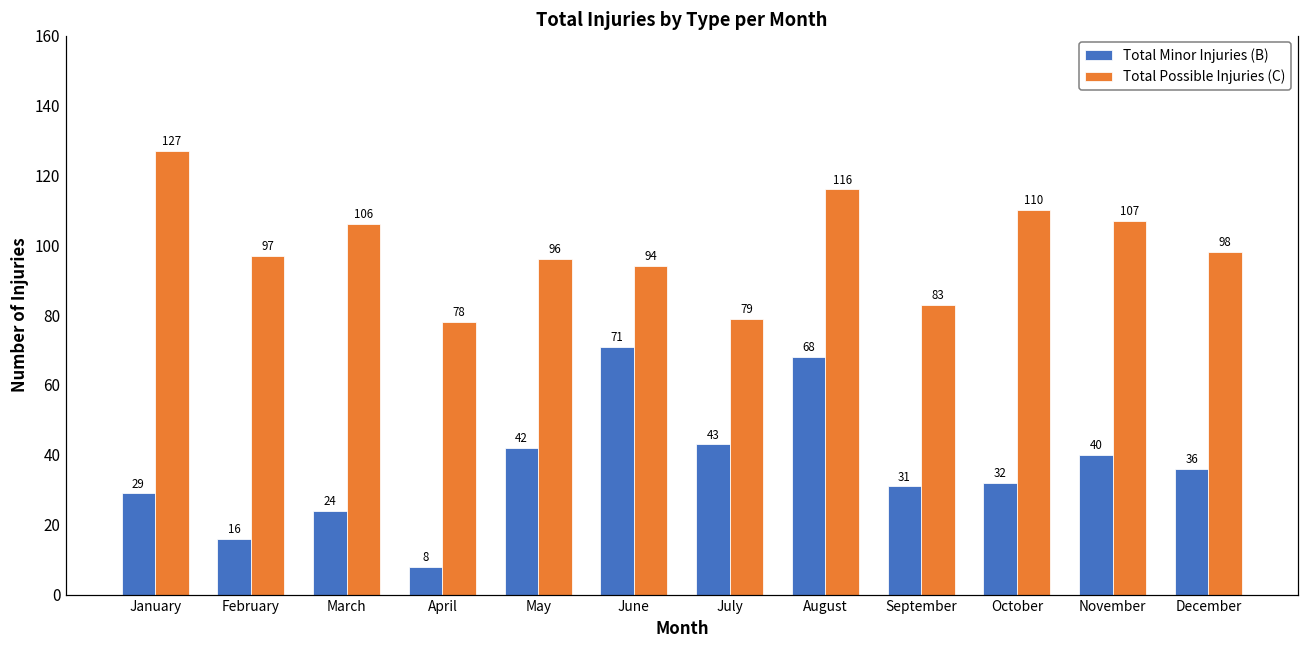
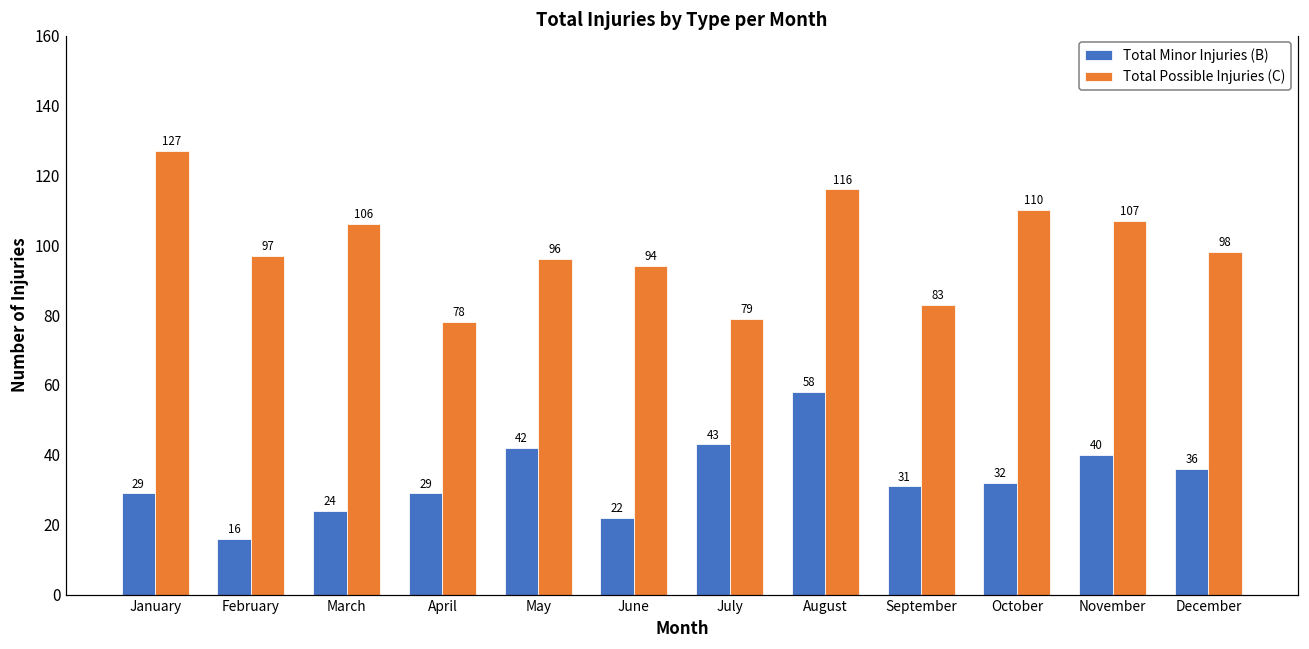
Total Minor Injuries (B), April: 8 -> 29
Total Minor Injuries (B), June: 71 -> 22
Total Minor Injuries (B), August: 68 -> 58
